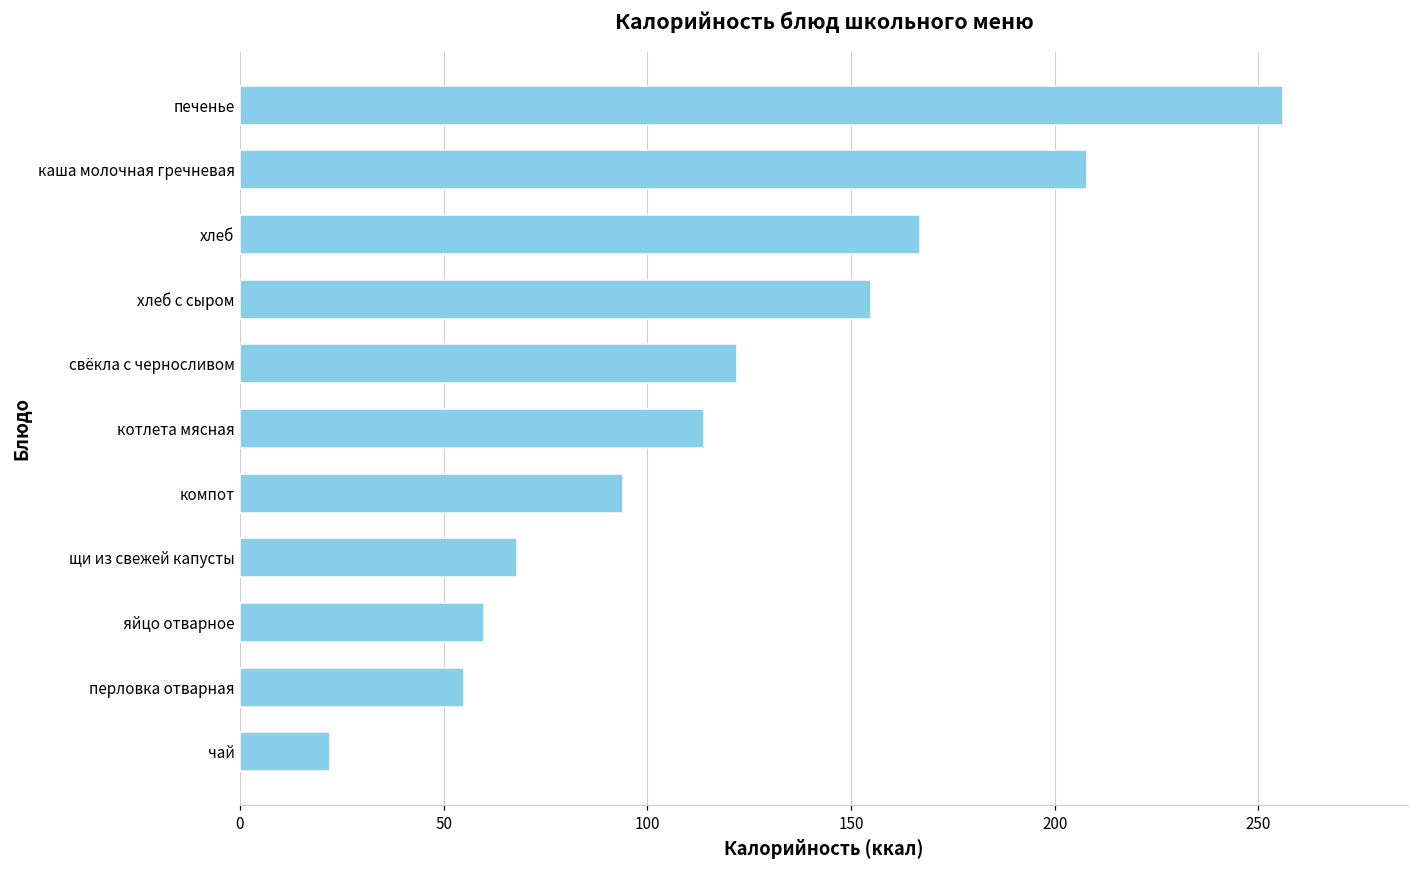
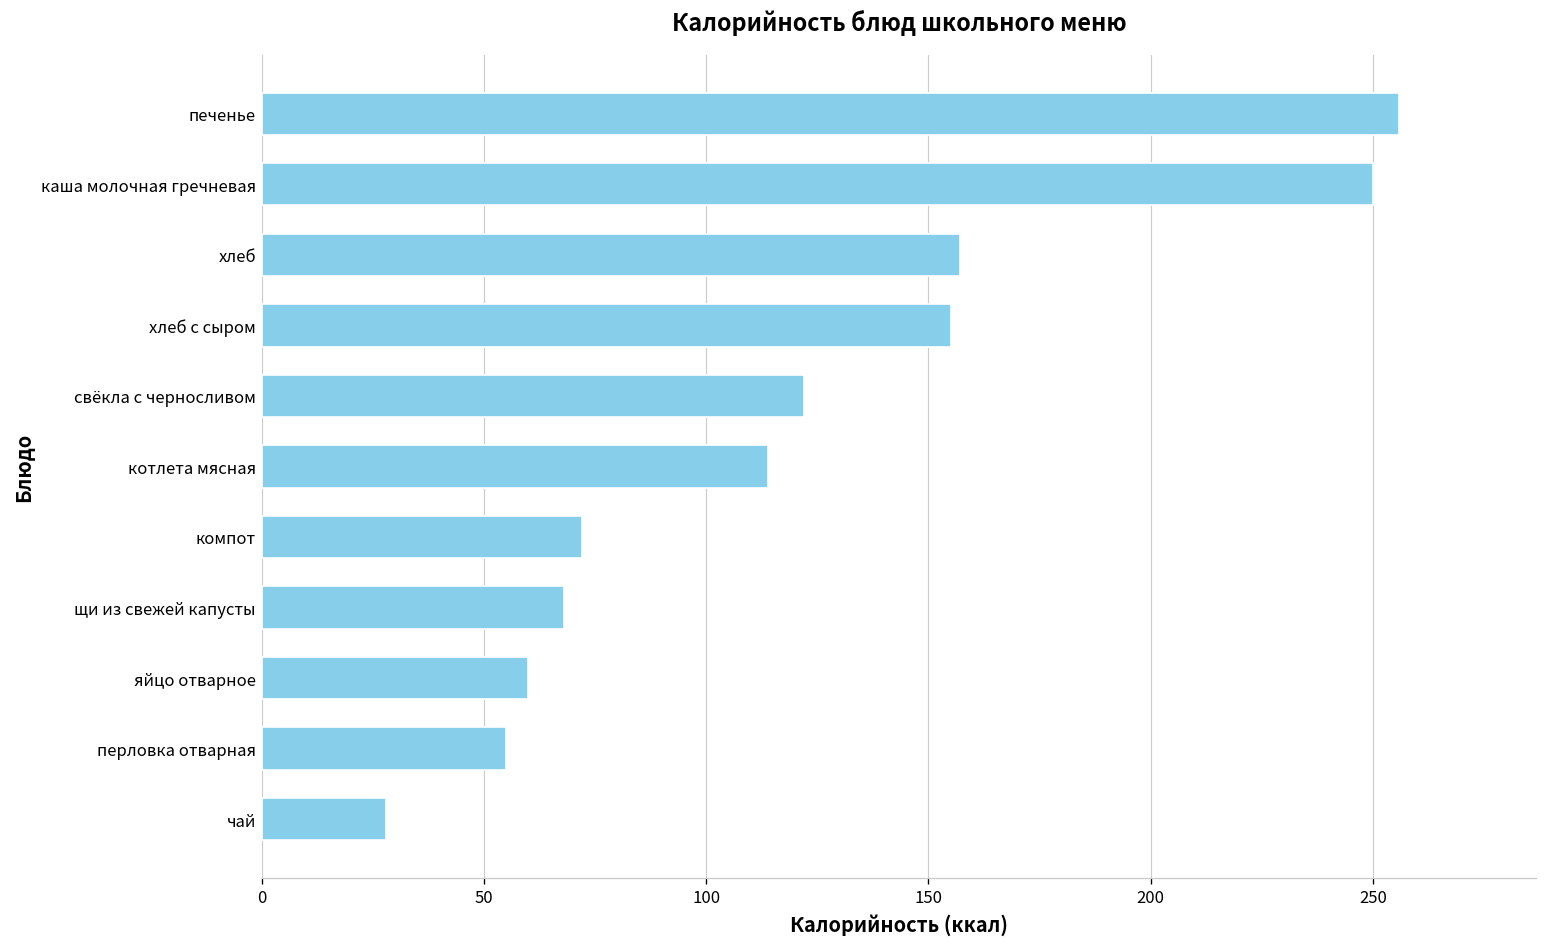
каша молочная гречневая: 208 -> 250
хлеб: 167 -> 157
компот: 94 -> 72
чай: 22 -> 28
